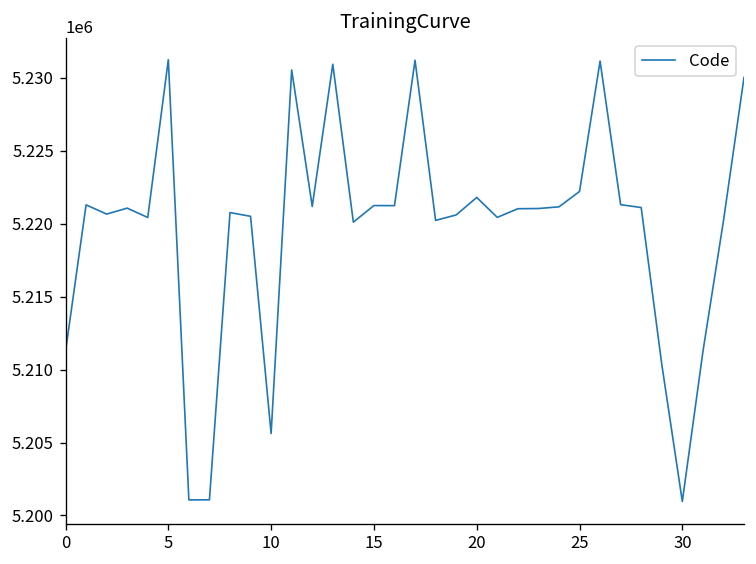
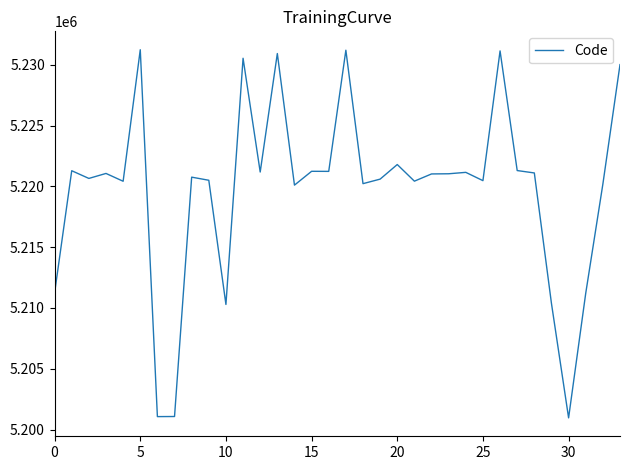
10: 5205600 -> 5210300
25: 5222200 -> 5220500
